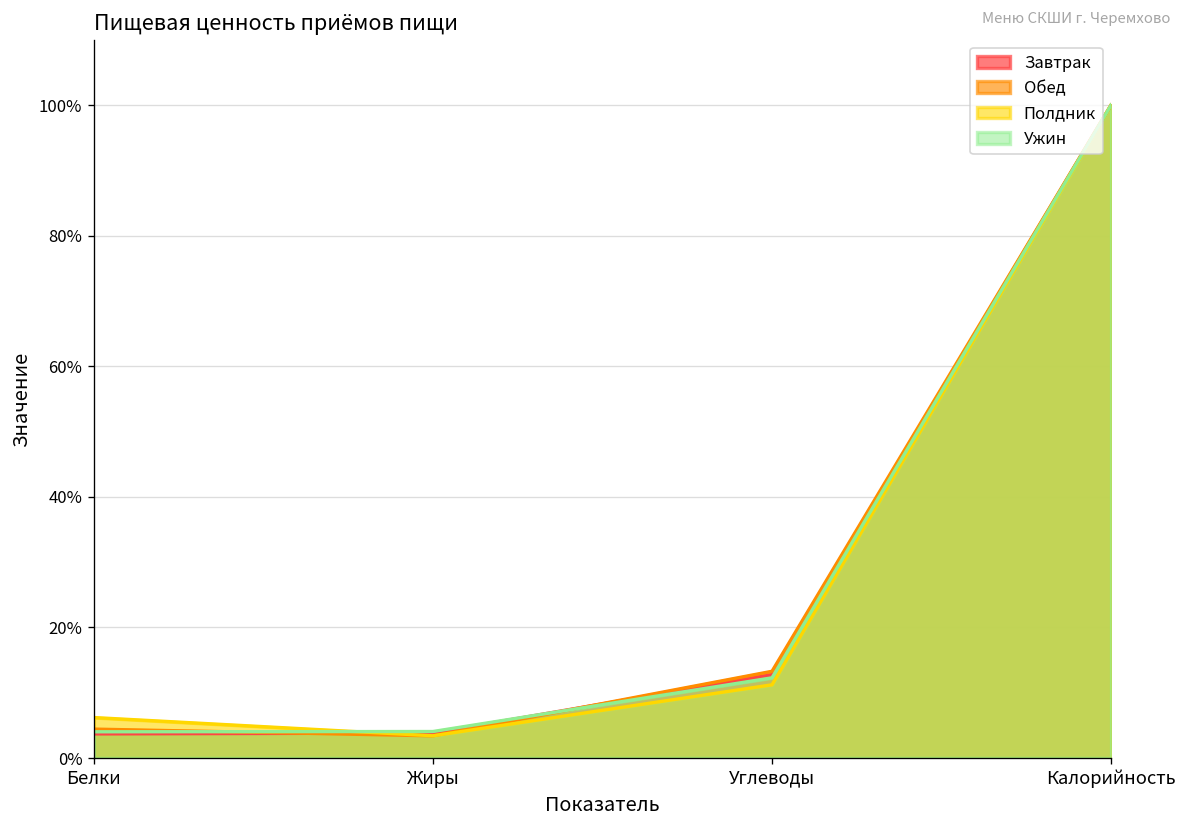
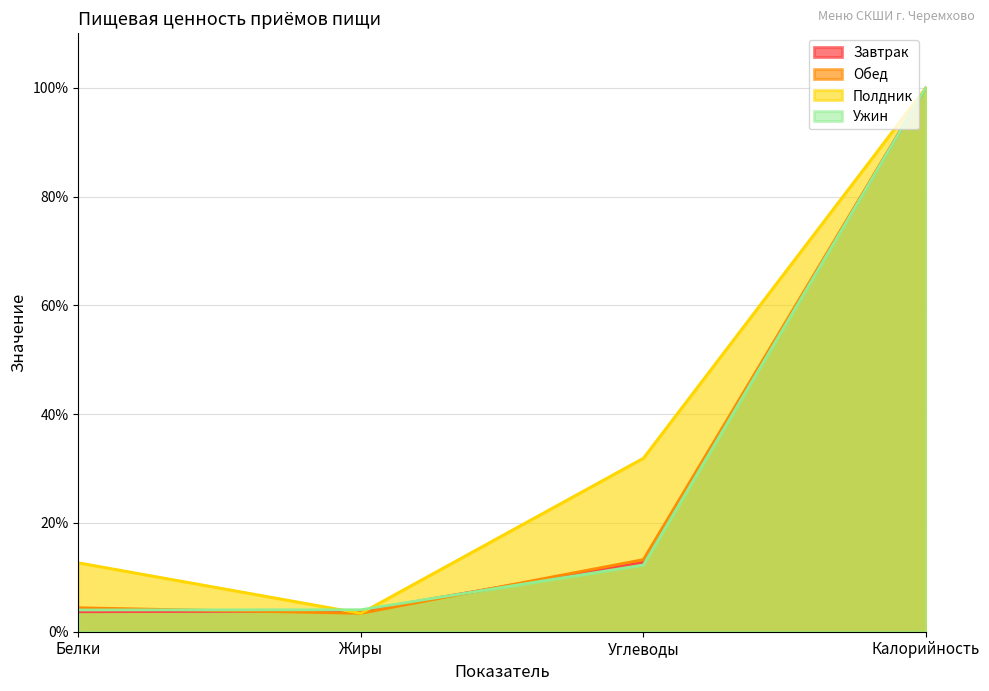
Полдник, Белки: 6% -> 13%
Полдник, Углеводы: 11% -> 32%
